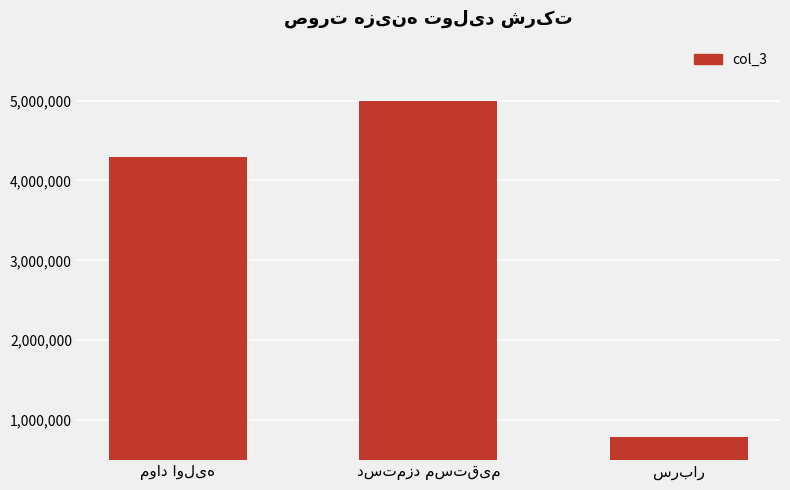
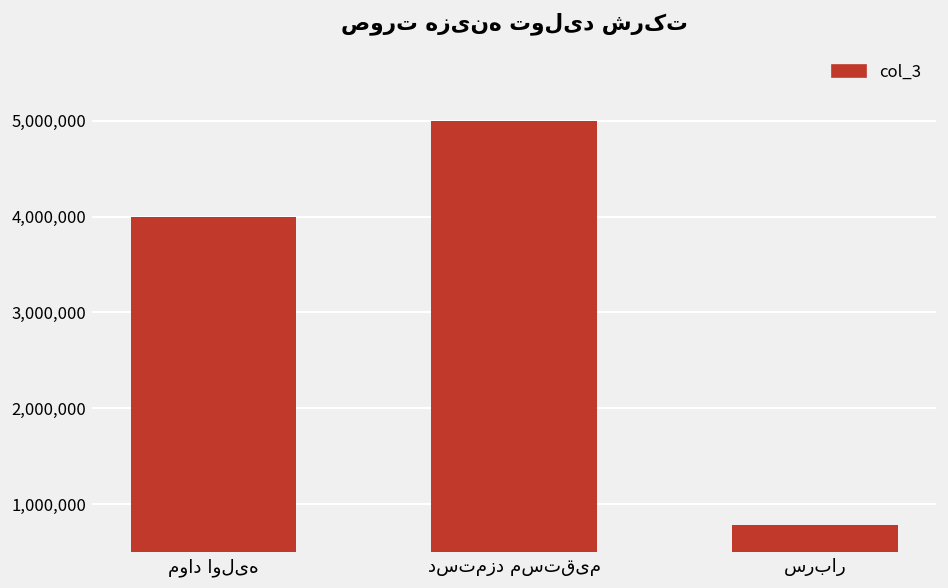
مواد اولیه: 4,300,000 -> 4,000,000
